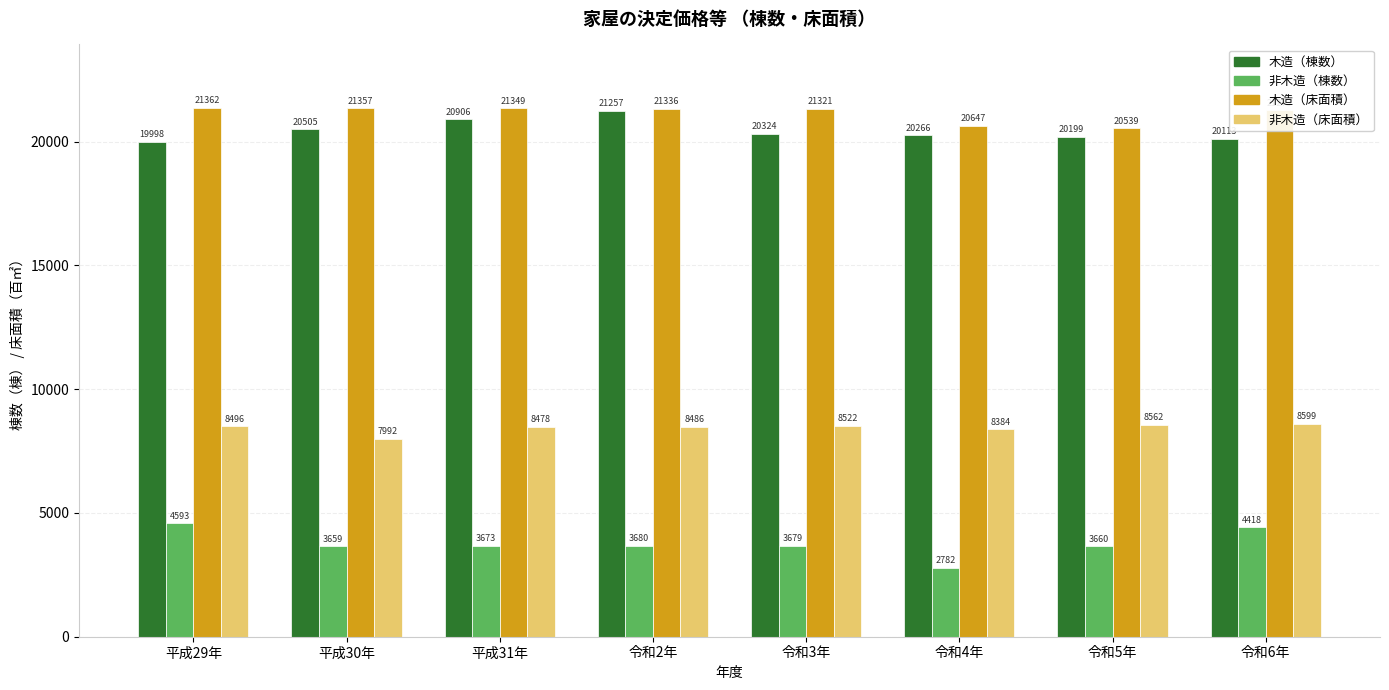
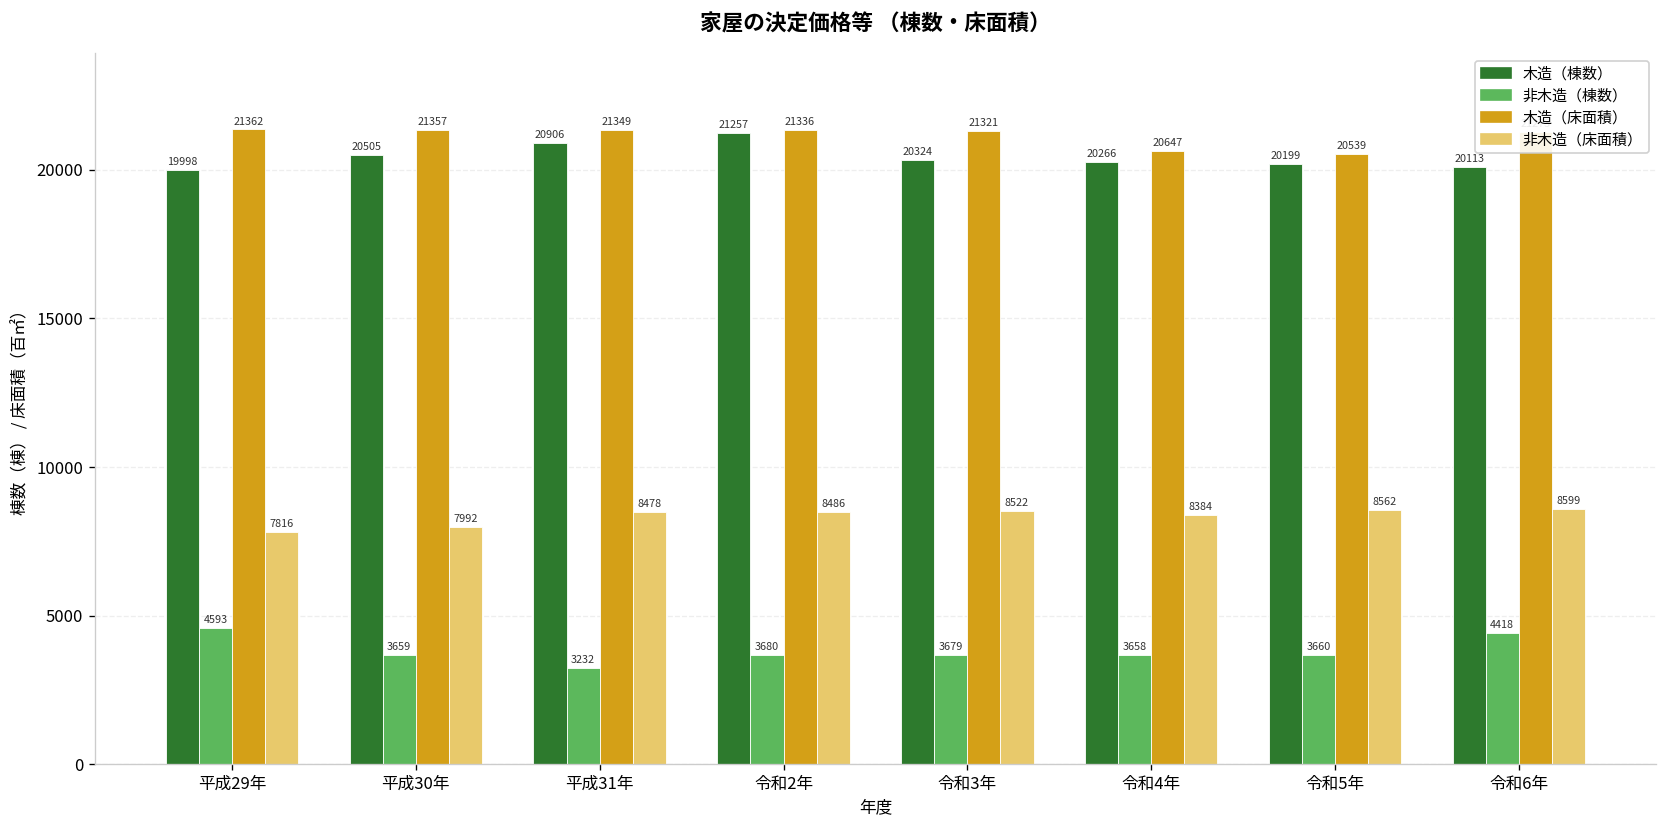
非木造（床面積）, 平成29年: 8496 -> 7816
非木造（棟数）, 平成31年: 3673 -> 3232
非木造（棟数）, 令和4年: 2782 -> 3658
